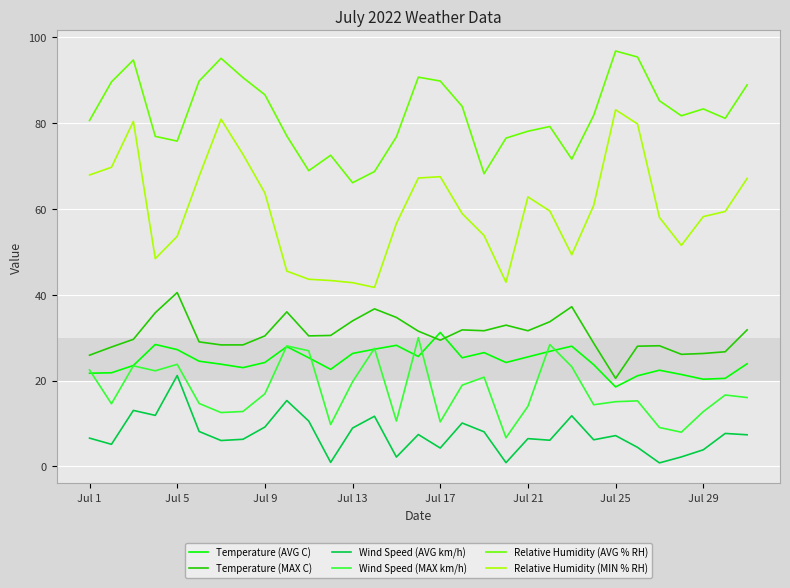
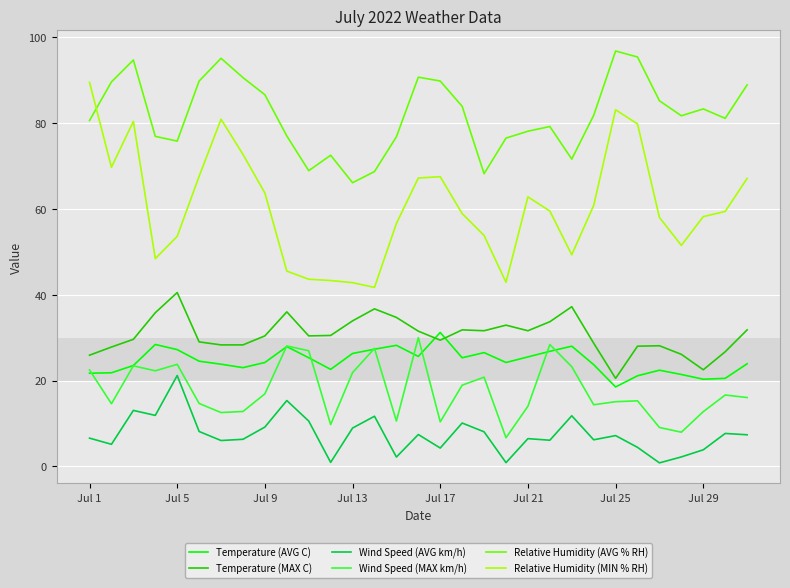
Relative Humidity (MIN % RH), Jul 1: 68 -> 90
Wind Speed (MAX km/h), Jul 13: 20 -> 22
Temperature (MAX C), Jul 29: 26 -> 23
